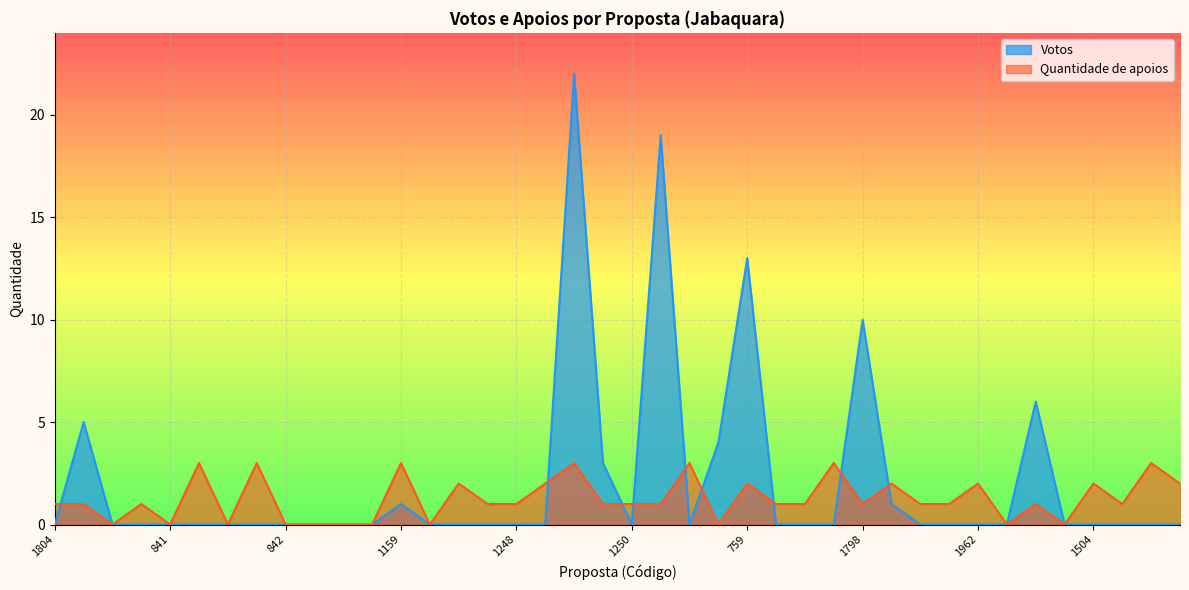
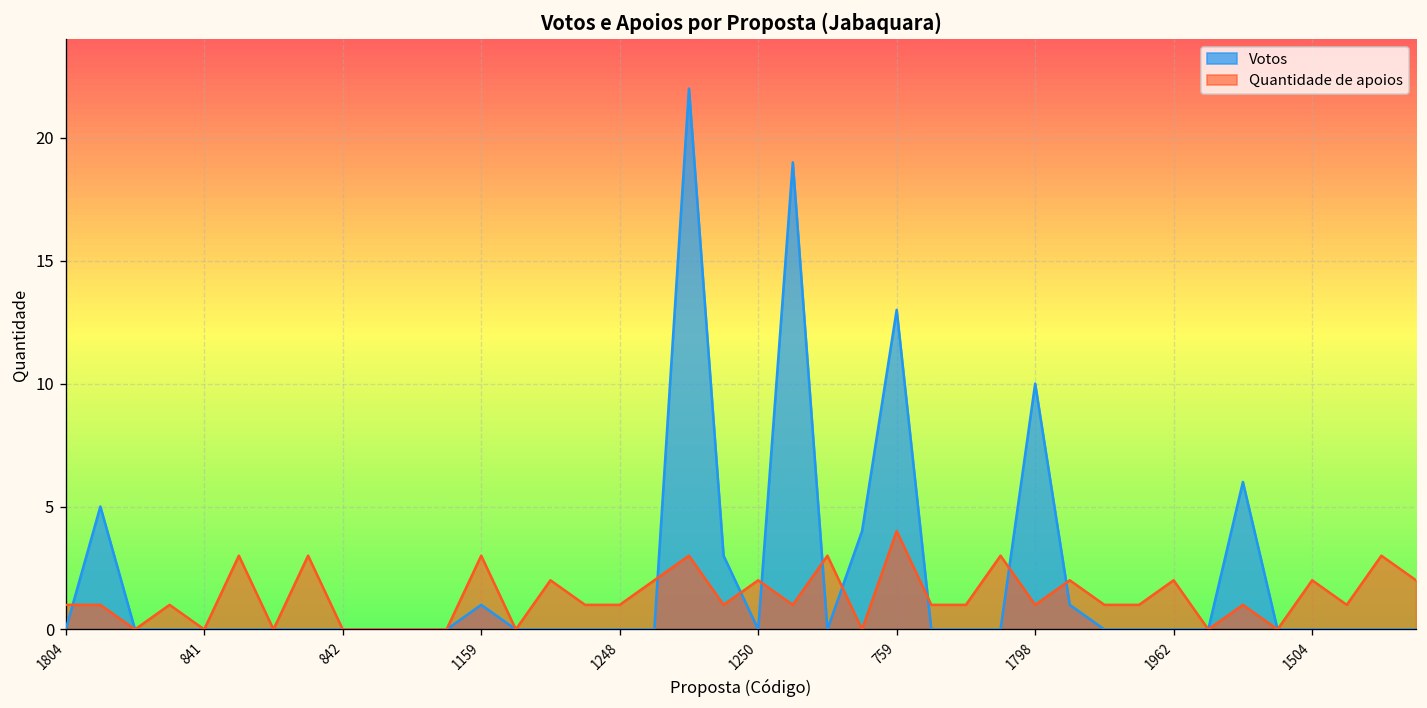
Quantidade de apoios, 1250: 1 -> 2
Quantidade de apoios, 759: 2 -> 4
